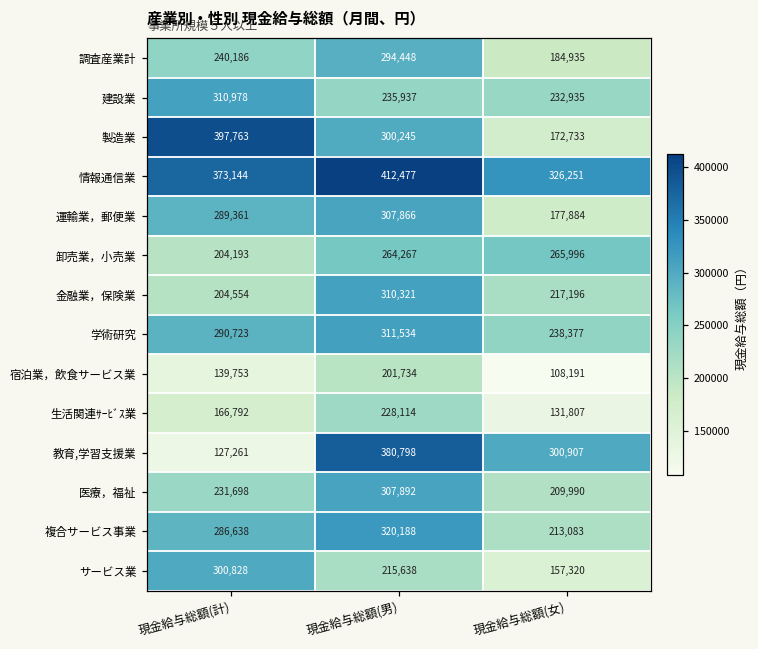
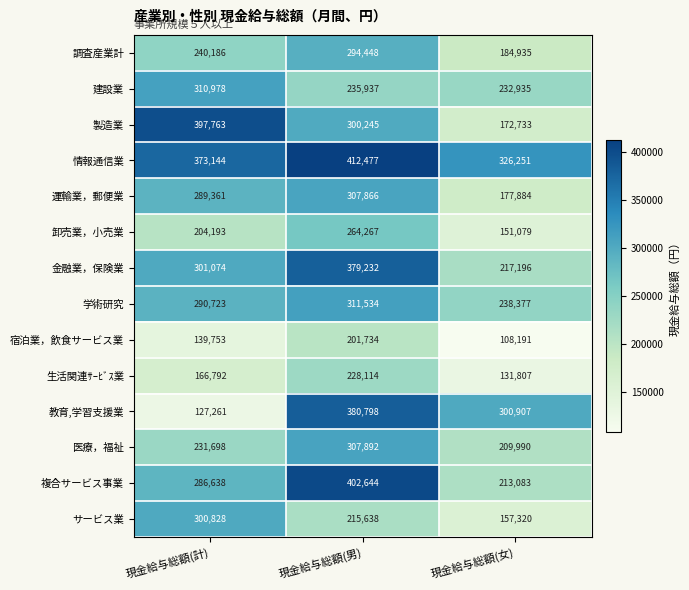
卸売業，小売業, 現金給与総額(女): 265,996 -> 151,079
金融業，保険業, 現金給与総額(計): 204,554 -> 301,074
金融業，保険業, 現金給与総額(男): 310,321 -> 379,232
複合サービス事業, 現金給与総額(男): 320,188 -> 402,644
